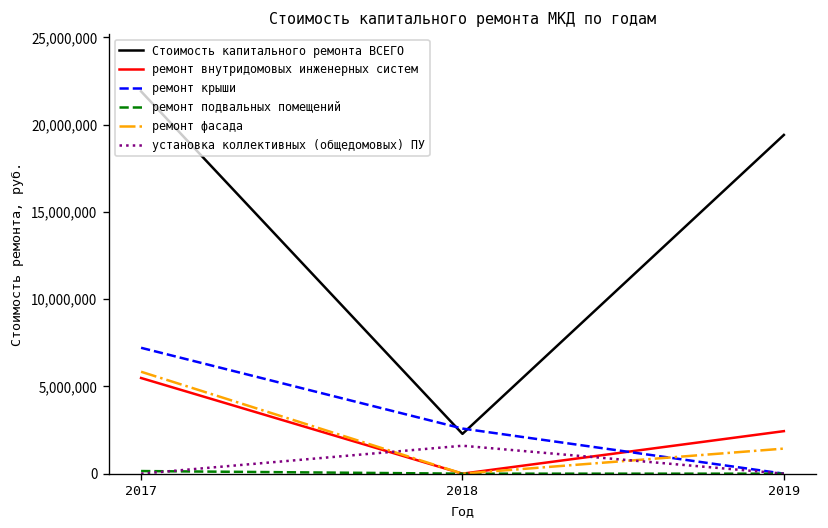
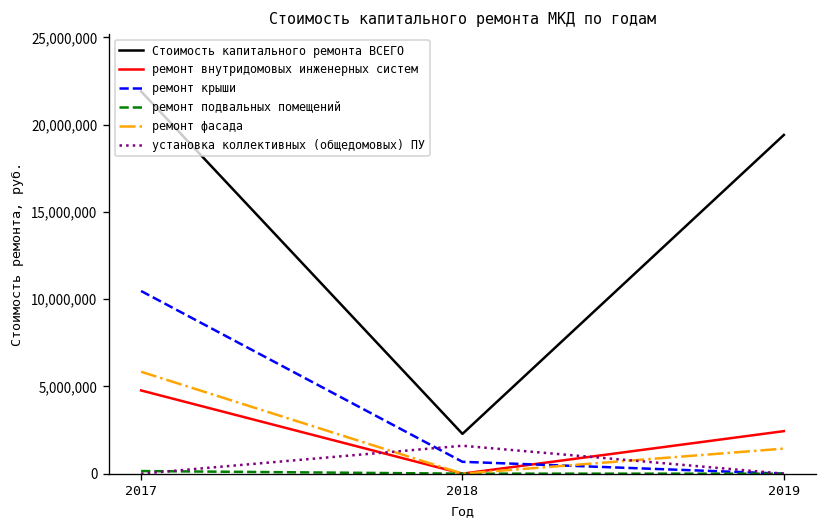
ремонт внутридомовых инженерных систем, 2017: 5,500,000 -> 4,800,000
ремонт крыши, 2017: 7,200,000 -> 10,500,000
ремонт крыши, 2018: 2,600,000 -> 700,000
